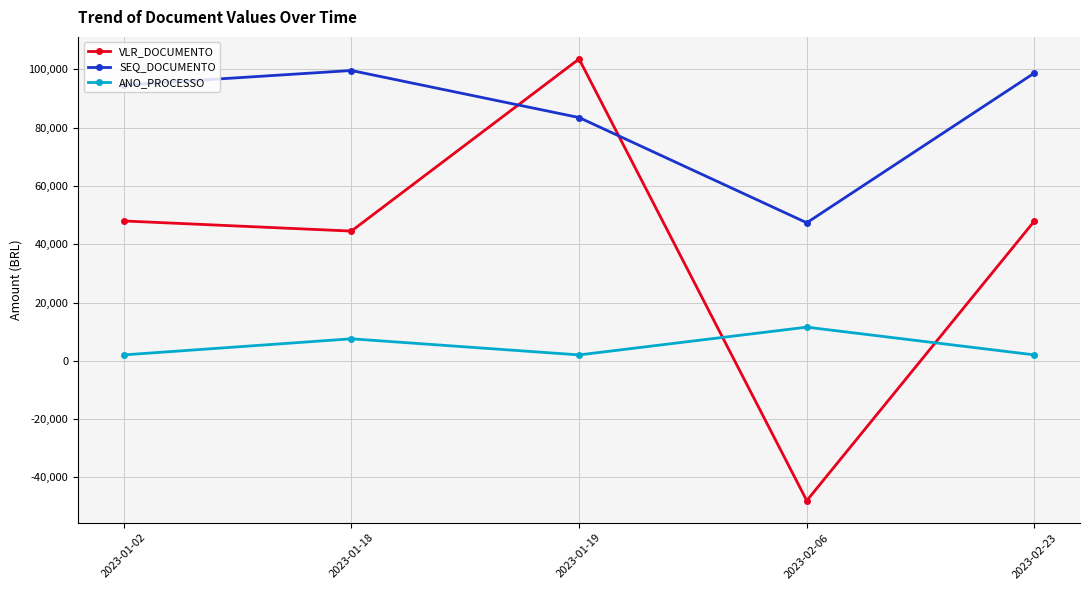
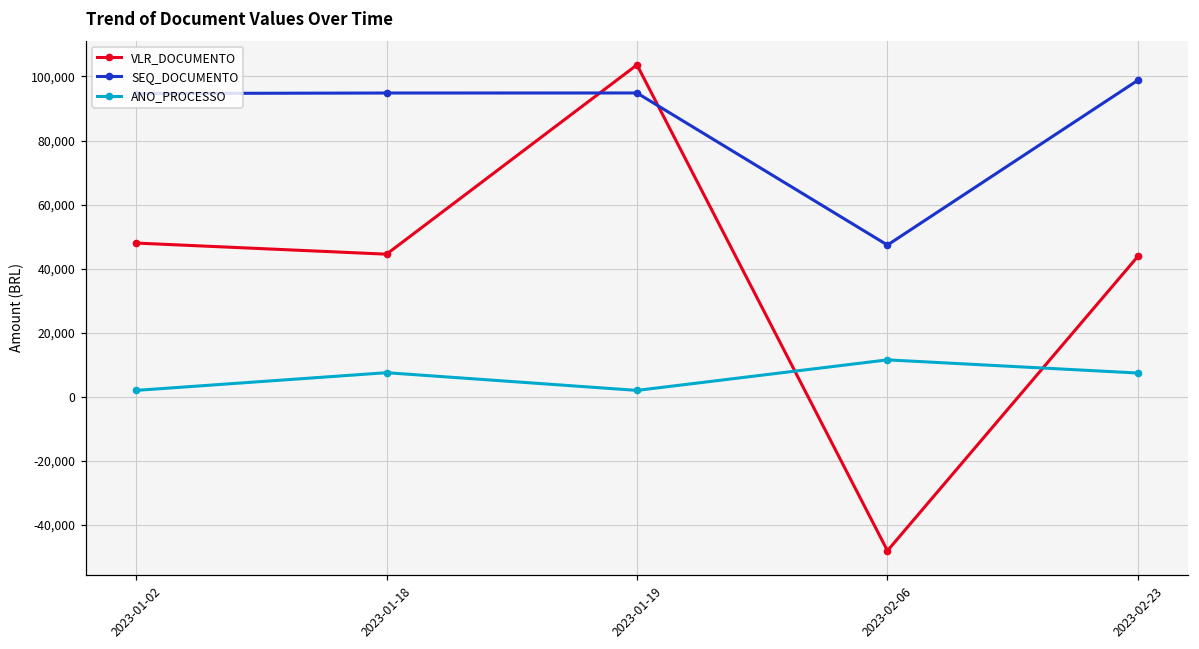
SEQ_DOCUMENTO, 2023-01-18: 100,000 -> 95,000
SEQ_DOCUMENTO, 2023-01-19: 83,000 -> 95,000
VLR_DOCUMENTO, 2023-02-23: 48,000 -> 44,000
ANO_PROCESSO, 2023-02-23: 2,000 -> 7,000
